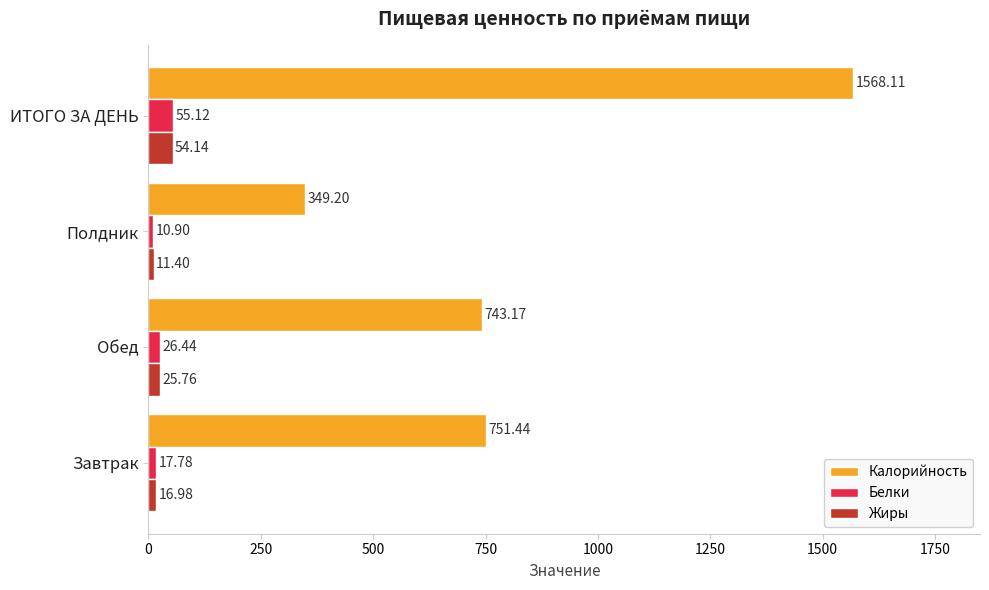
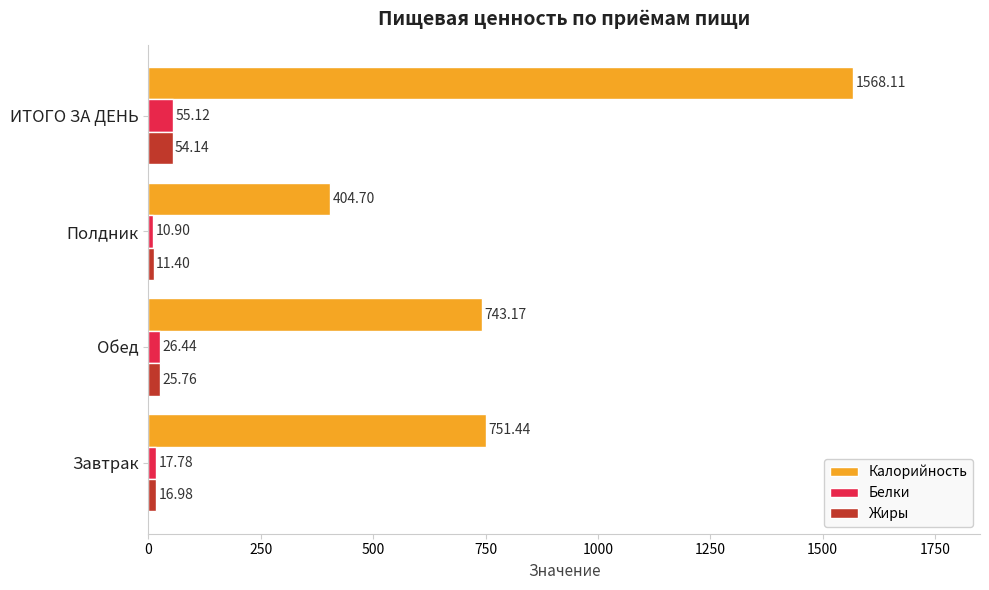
Калорийность, Полдник: 349.20 -> 404.70
